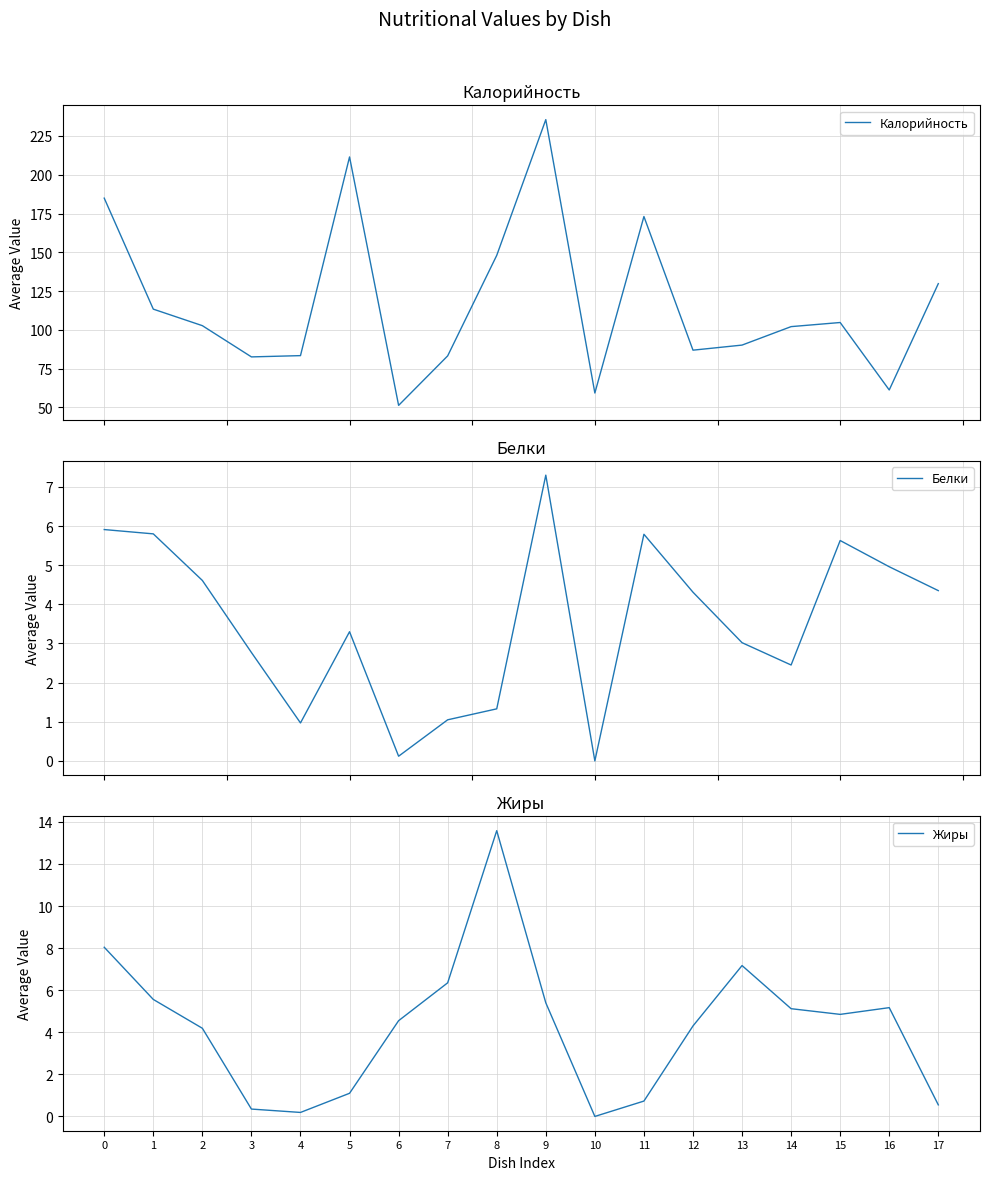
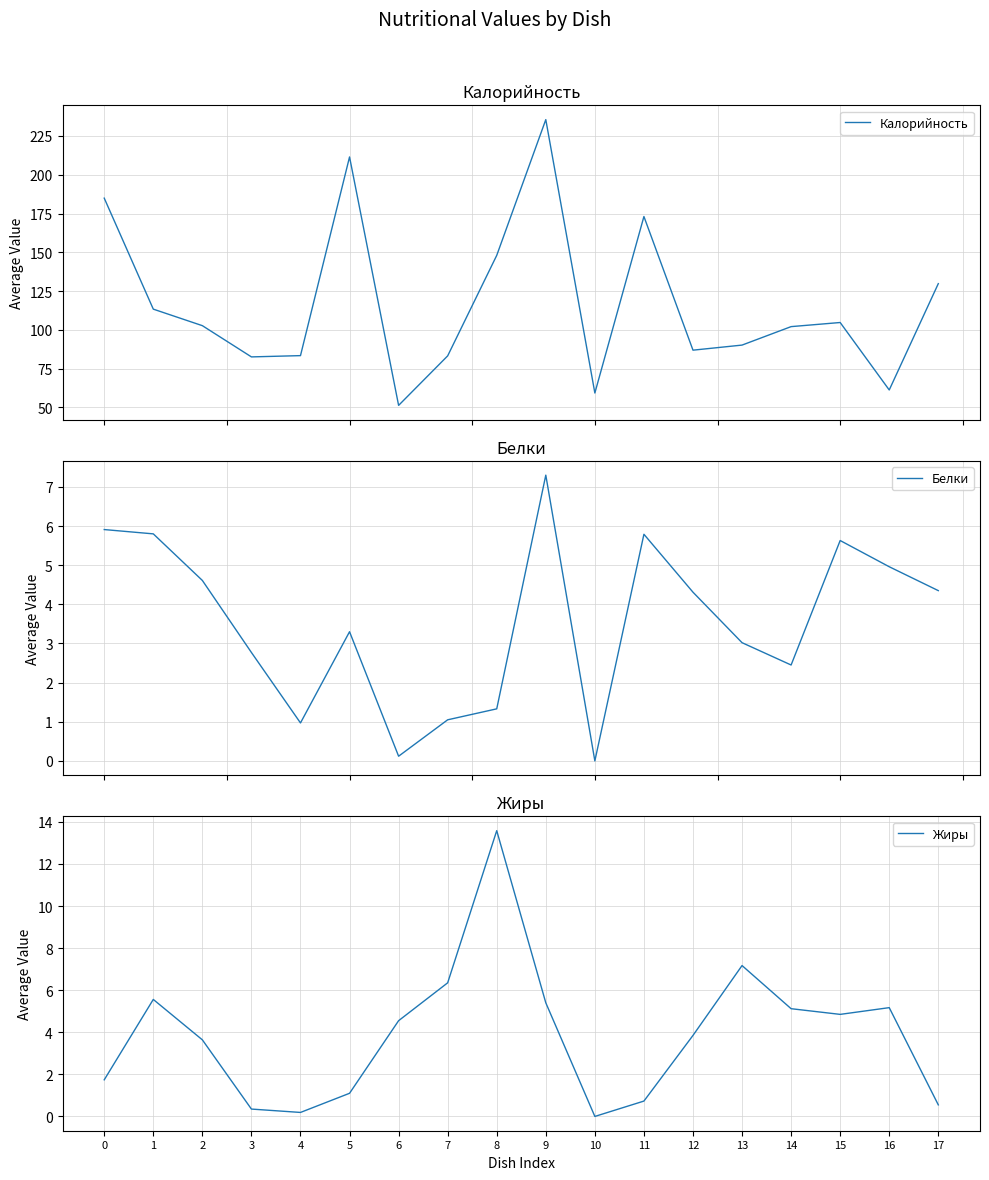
Жиры, 0: 8.0 -> 1.7
Жиры, 2: 4.2 -> 3.6
Жиры, 12: 4.3 -> 3.9
